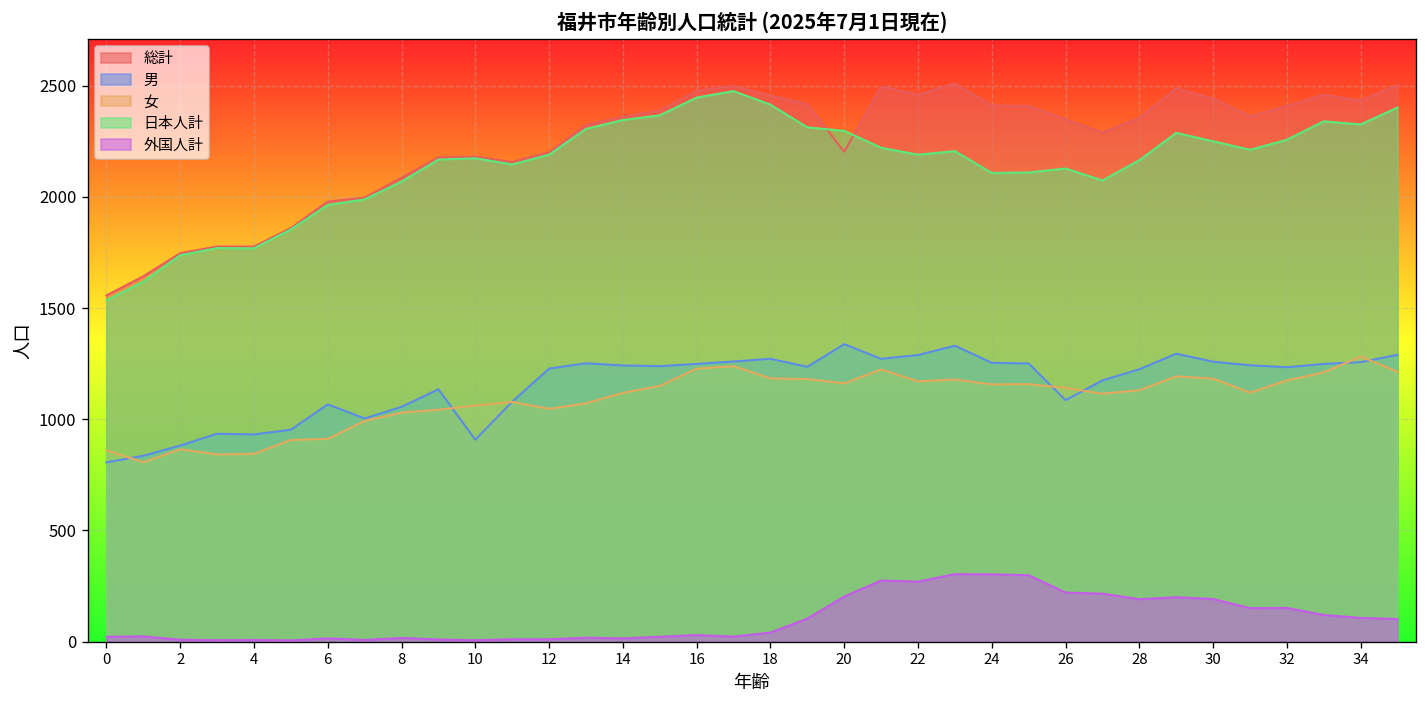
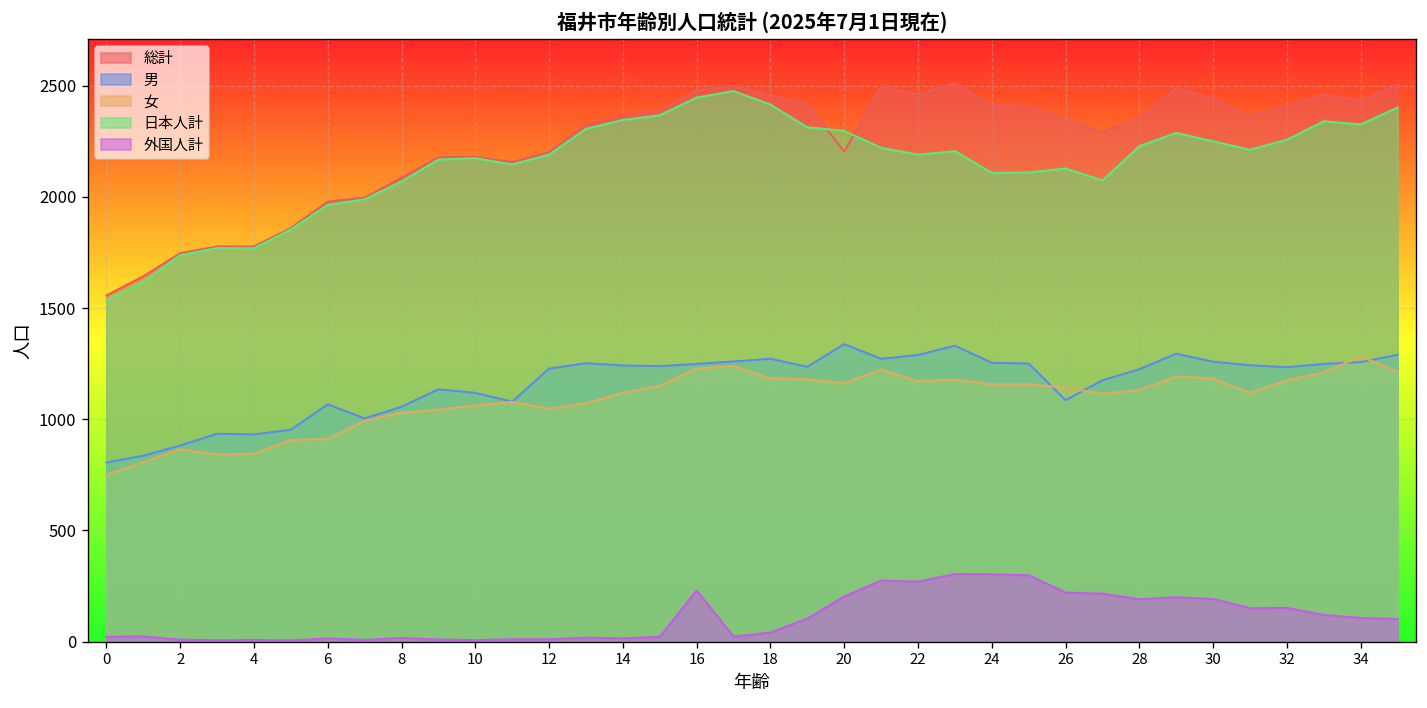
女, 0: 860 -> 750
男, 10: 910 -> 1120
外国人計, 16: 30 -> 230
日本人計, 28: 2170 -> 2230
